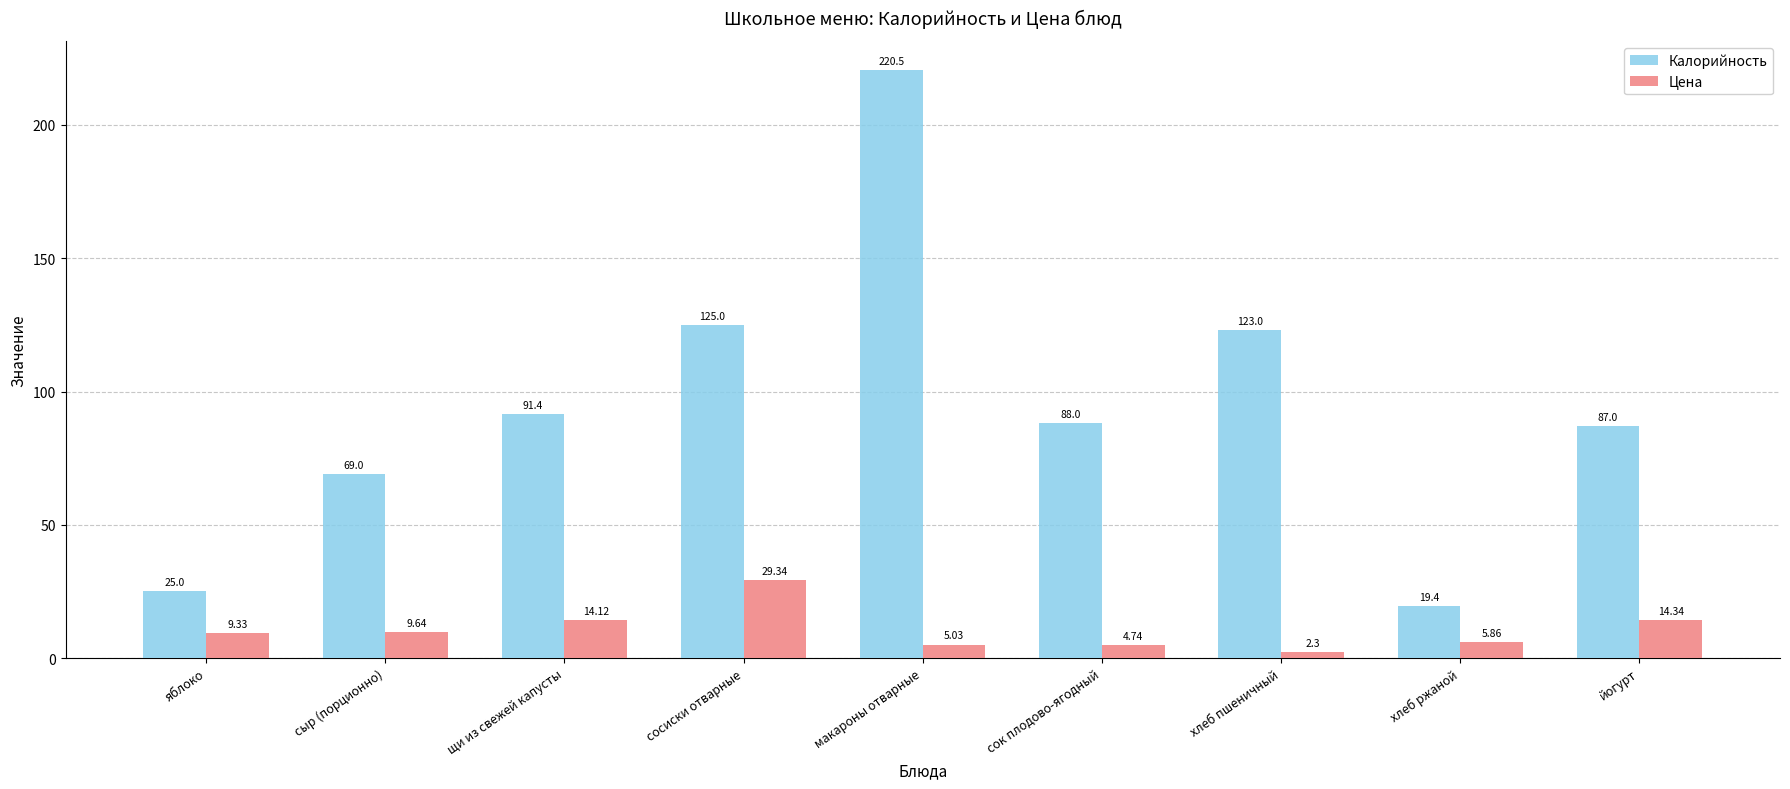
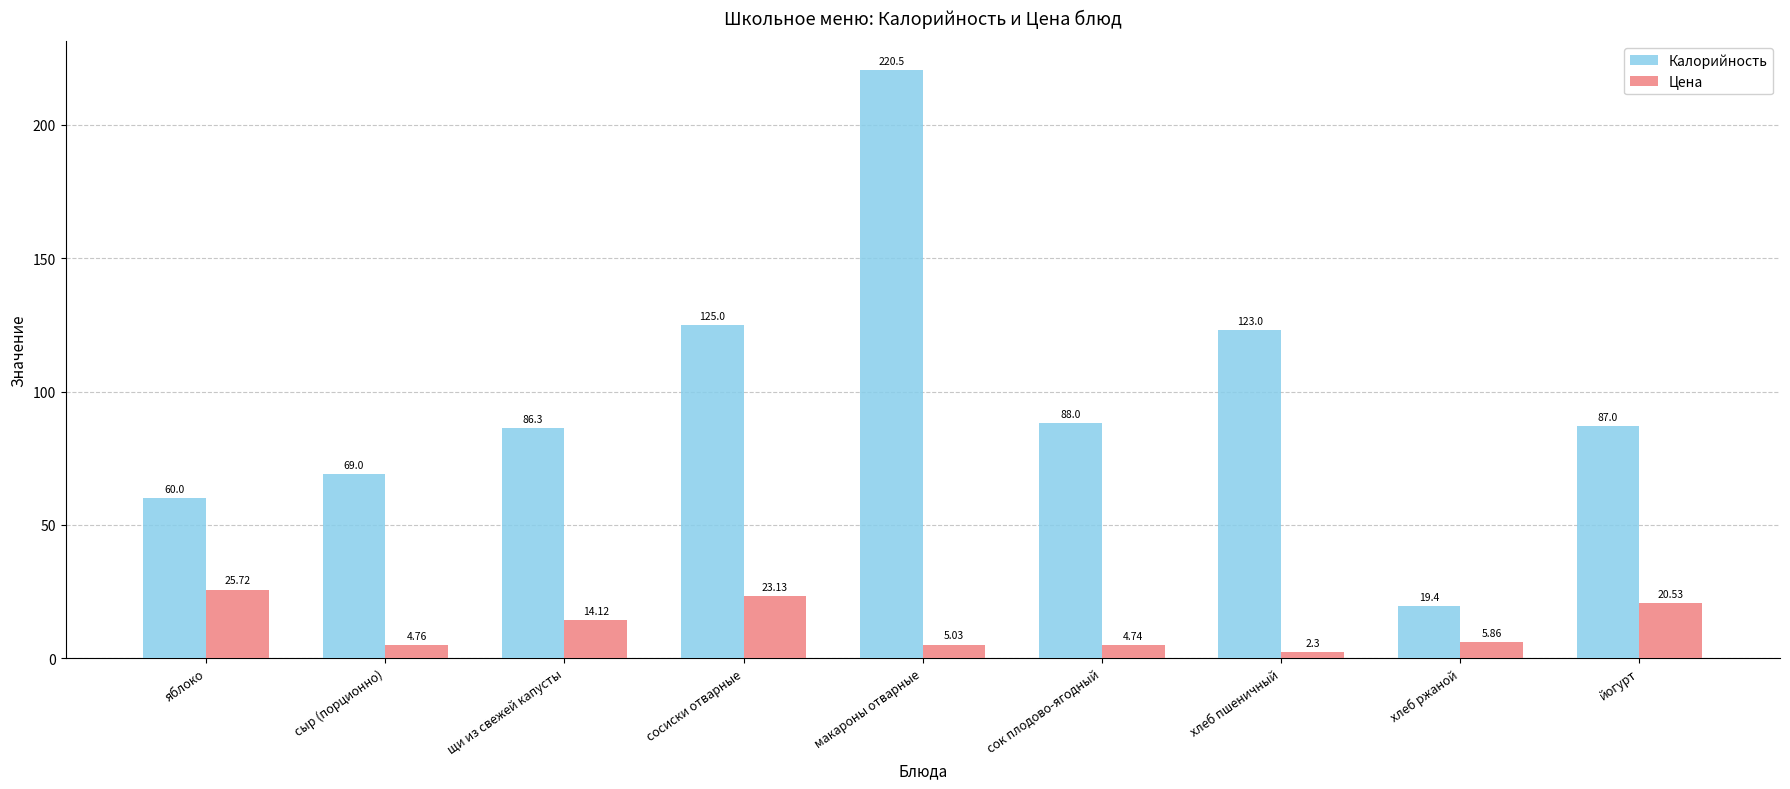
Калорийность, яблоко: 25.0 -> 60.0
Цена, яблоко: 9.33 -> 25.72
Цена, сыр (порционно): 9.64 -> 4.76
Калорийность, щи из свежей капусты: 91.4 -> 86.3
Цена, сосиски отварные: 29.34 -> 23.13
Цена, йогурт: 14.34 -> 20.53
